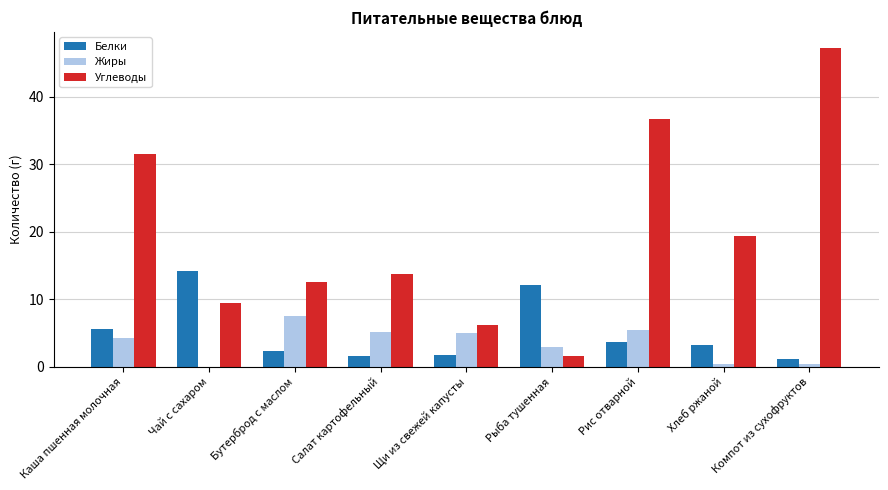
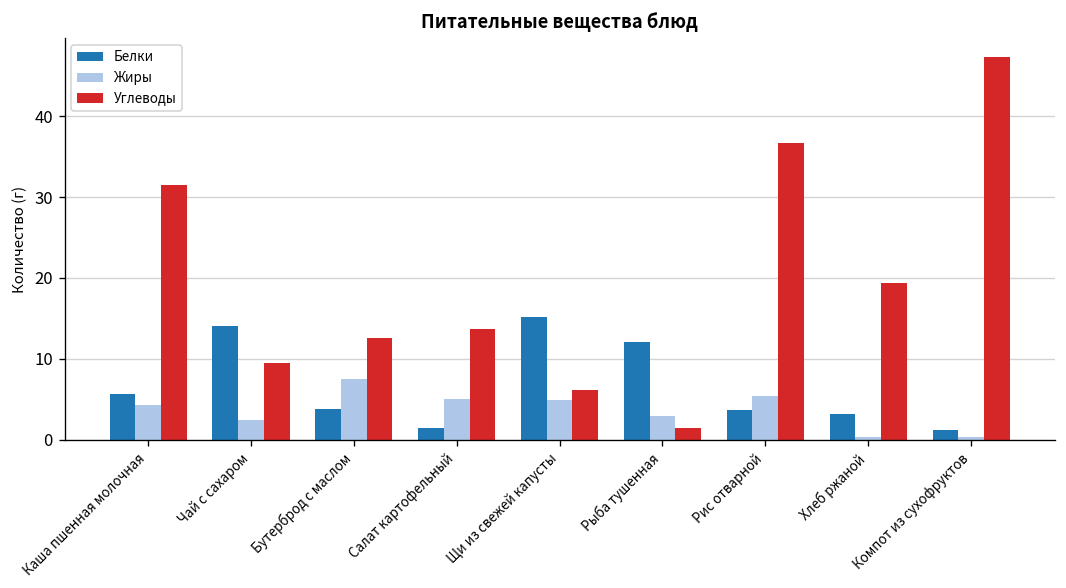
Жиры, Чай с сахаром: 0 -> 2
Белки, Бутерброд с маслом: 2 -> 4
Белки, Щи из свежей капусты: 2 -> 15
